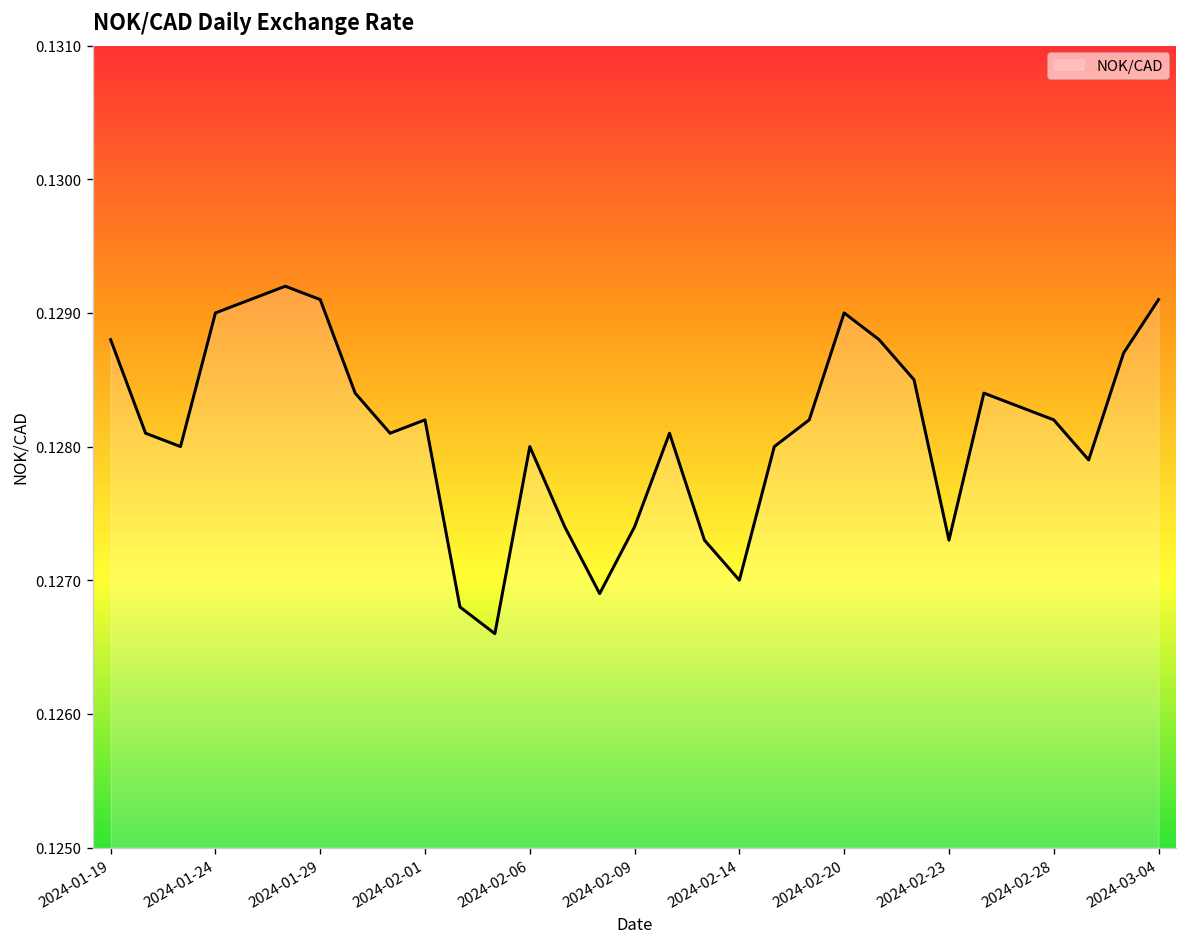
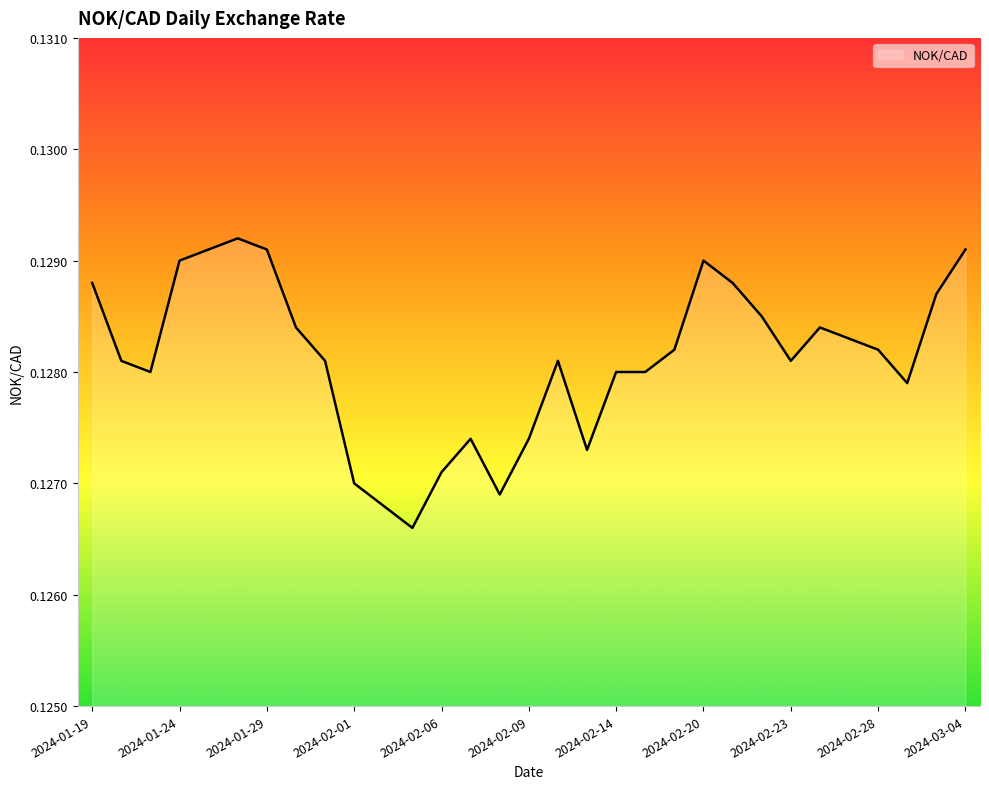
2024-02-01: 0.1282 -> 0.1270
2024-02-06: 0.1280 -> 0.1271
2024-02-14: 0.127 -> 0.128
2024-02-23: 0.1273 -> 0.1281
